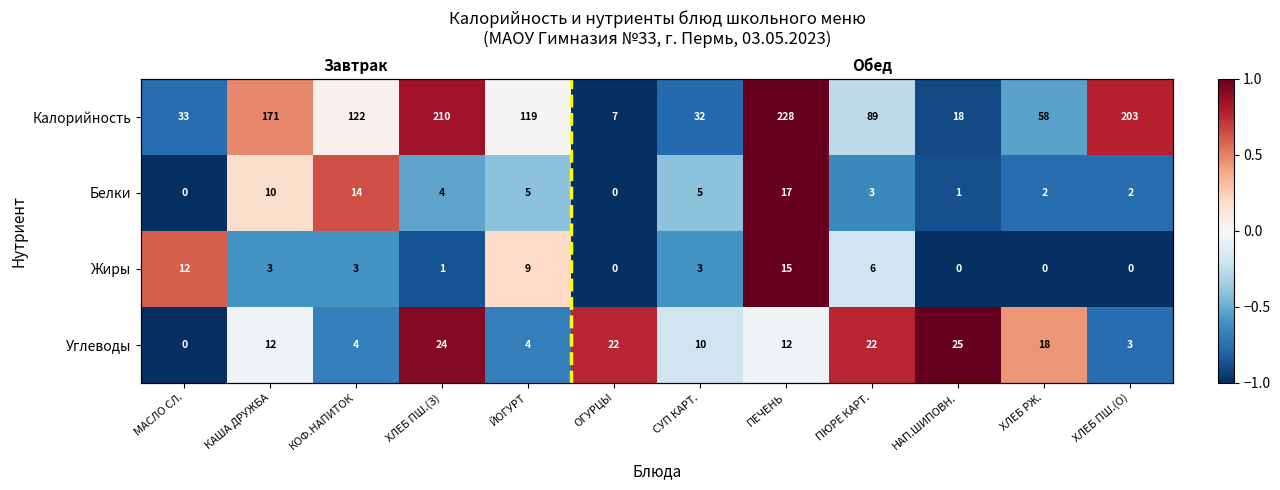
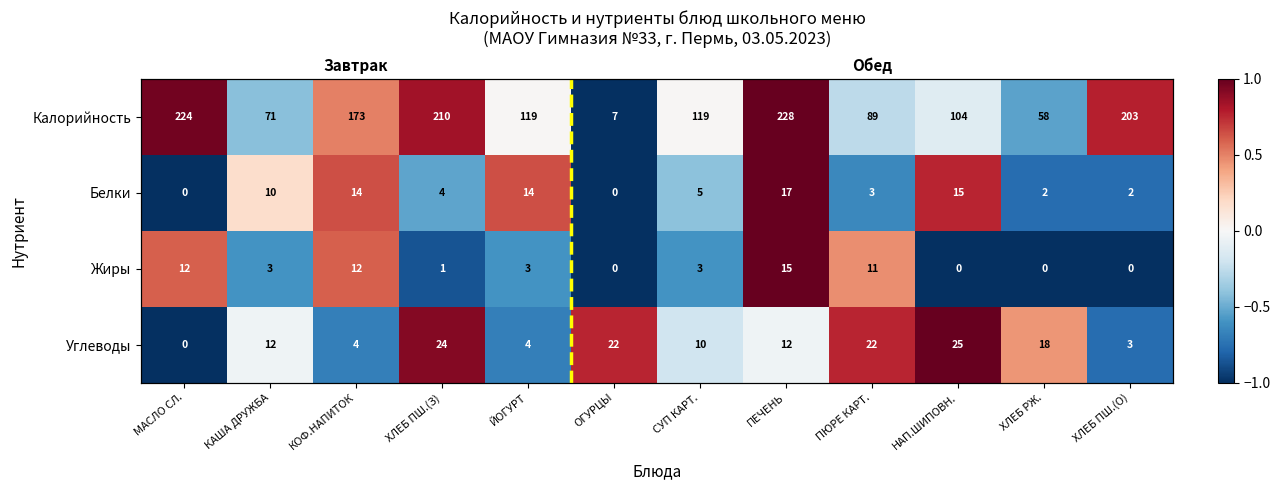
Калорийность, МАСЛО СЛ.: 33 -> 224
Калорийность, КАША ДРУЖБА: 171 -> 71
Калорийность, КОФ.НАПИТОК: 122 -> 173
Калорийность, СУП КАРТ.: 32 -> 119
Калорийность, НАП.ШИПОВН.: 18 -> 104
Белки, ЙОГУРТ: 5 -> 14
Белки, НАП.ШИПОВН.: 1 -> 15
Жиры, КОФ.НАПИТОК: 3 -> 12
Жиры, ЙОГУРТ: 9 -> 3
Жиры, ПЮРЕ КАРТ.: 6 -> 11
